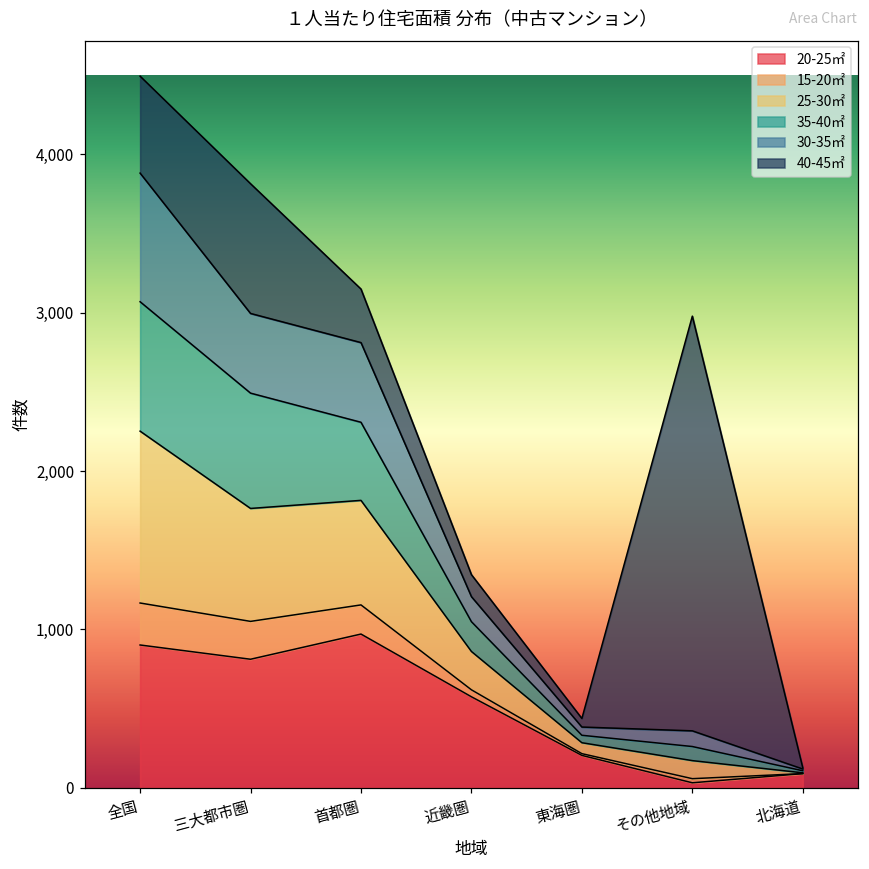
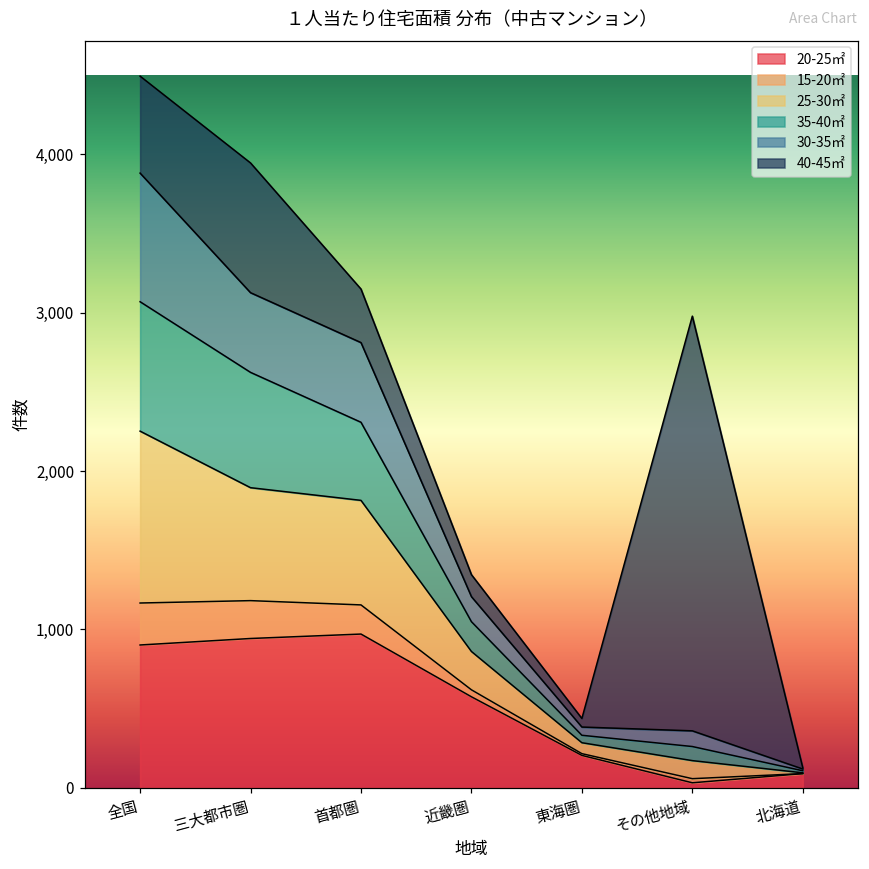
20-25㎡, 三大都市圏: 810 -> 940
